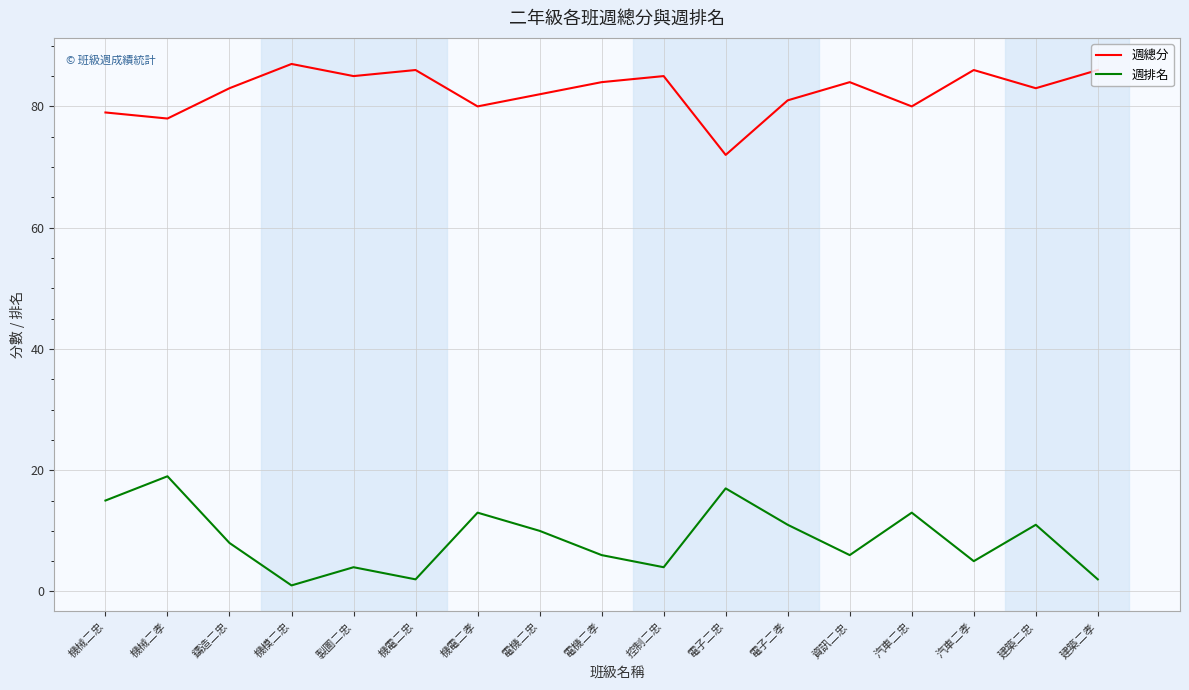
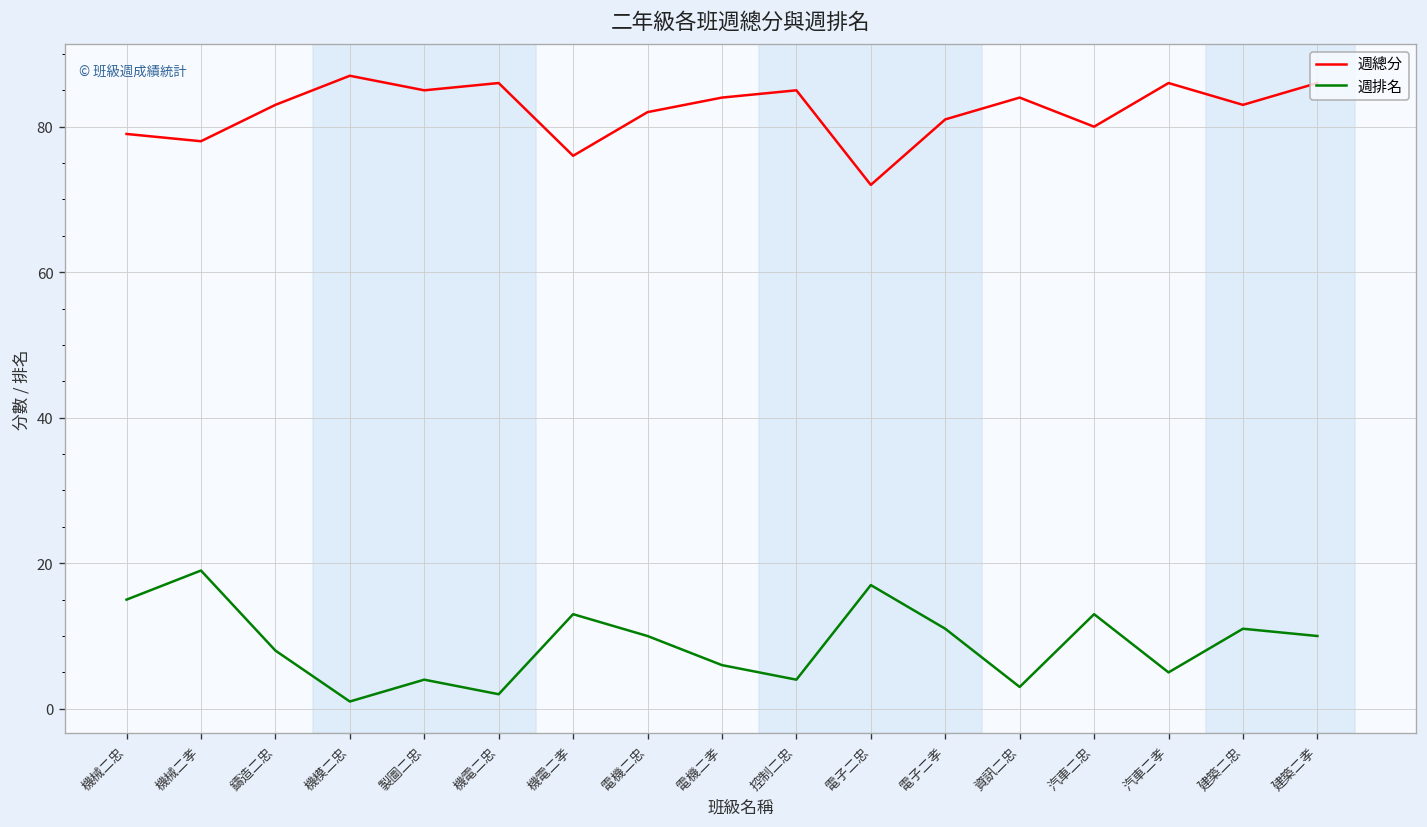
週總分, 機電二孝: 80 -> 76
週排名, 資訊二忠: 6 -> 3
週排名, 建築二孝: 2 -> 10
